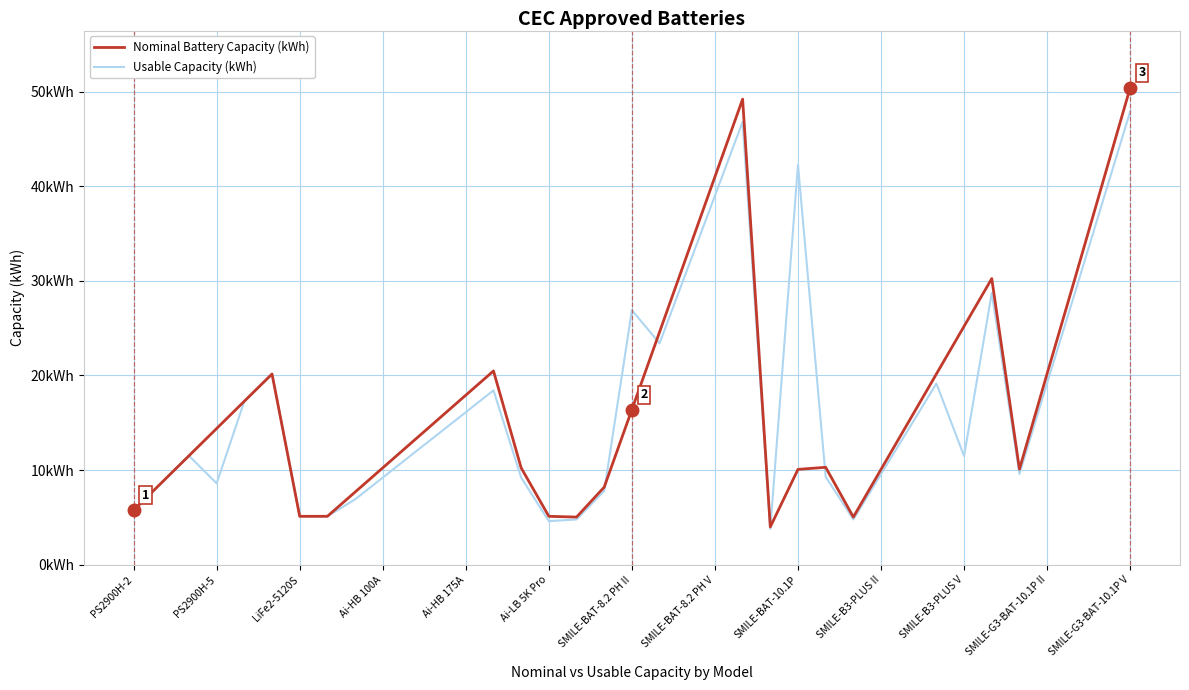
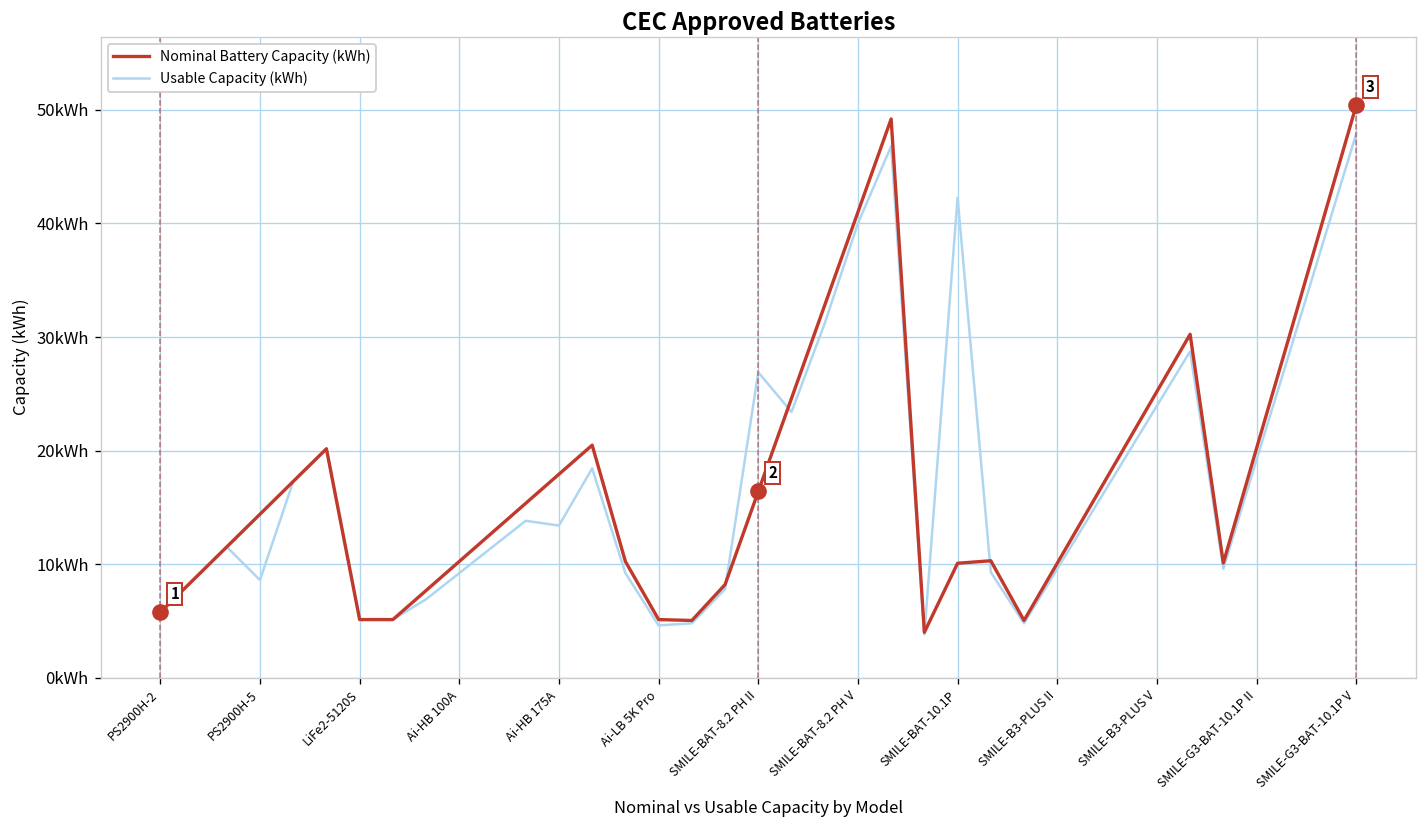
Usable Capacity (kWh), Ai-HB 175A: 16kWh -> 13kWh
Usable Capacity (kWh), SMILE-BAT-8.2 PH V: 39kWh -> 40kWh
Usable Capacity (kWh), SMILE-B3-PLUS V: 11kWh -> 24kWh
